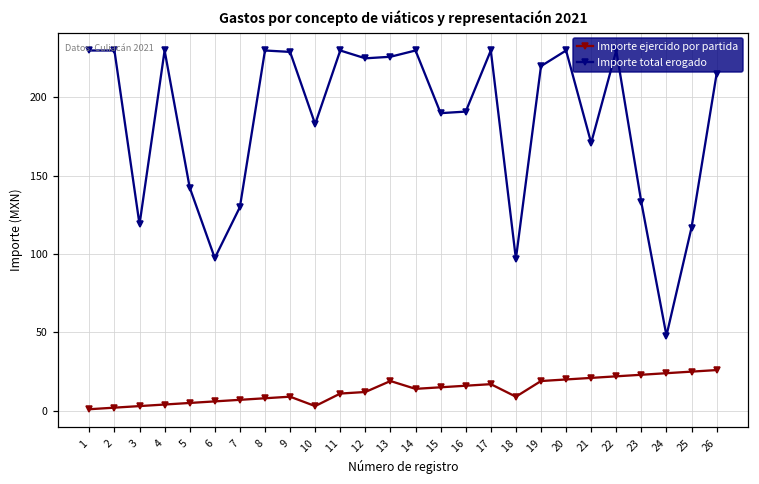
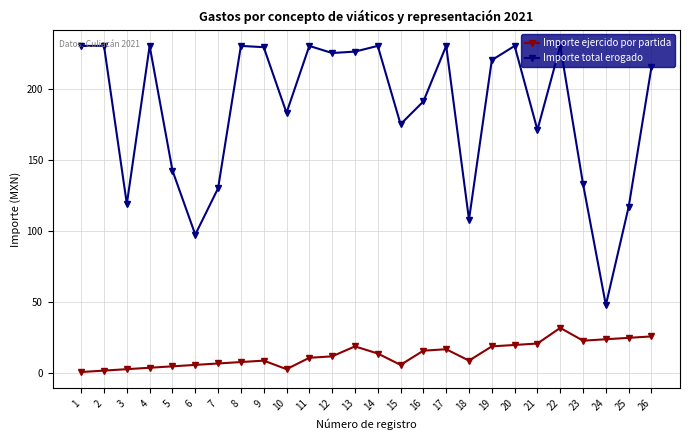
Importe ejercido por partida, 15: 15 -> 6
Importe total erogado, 15: 190 -> 175
Importe total erogado, 18: 97 -> 108
Importe ejercido por partida, 22: 22 -> 32
